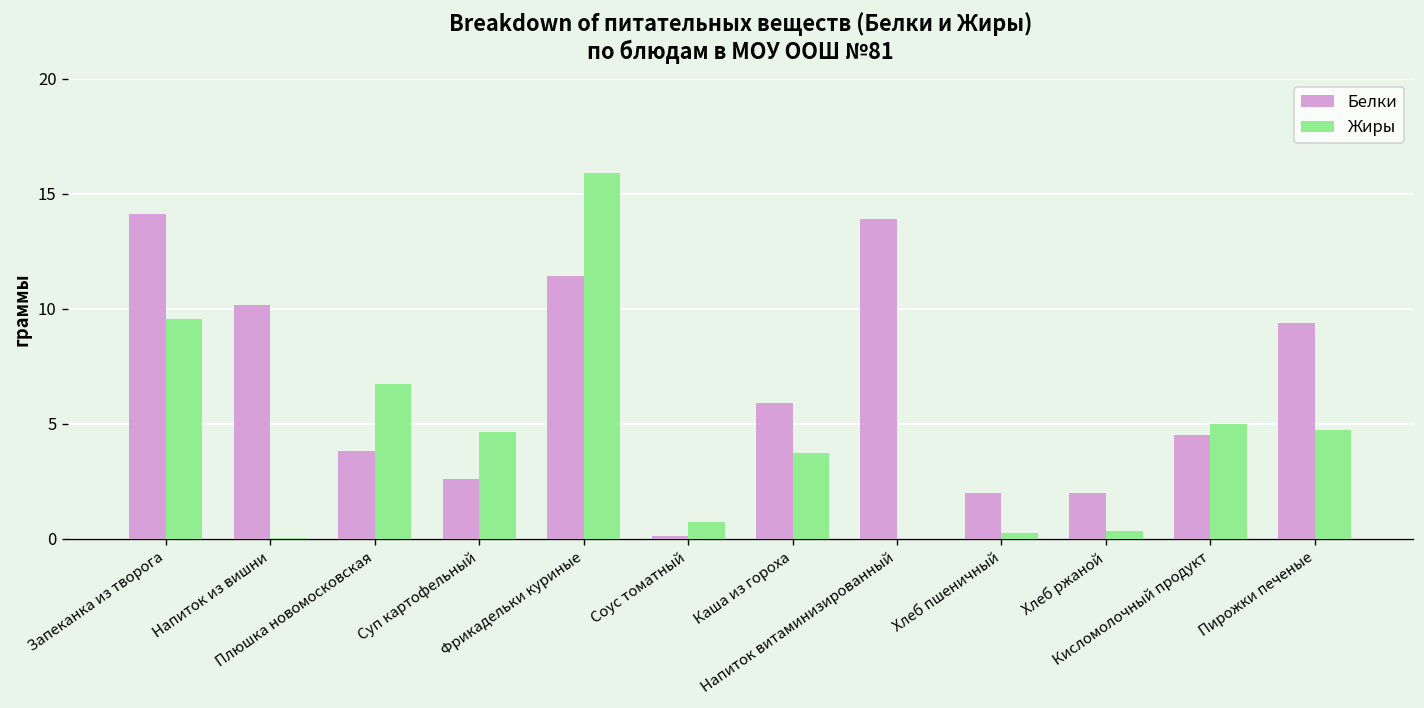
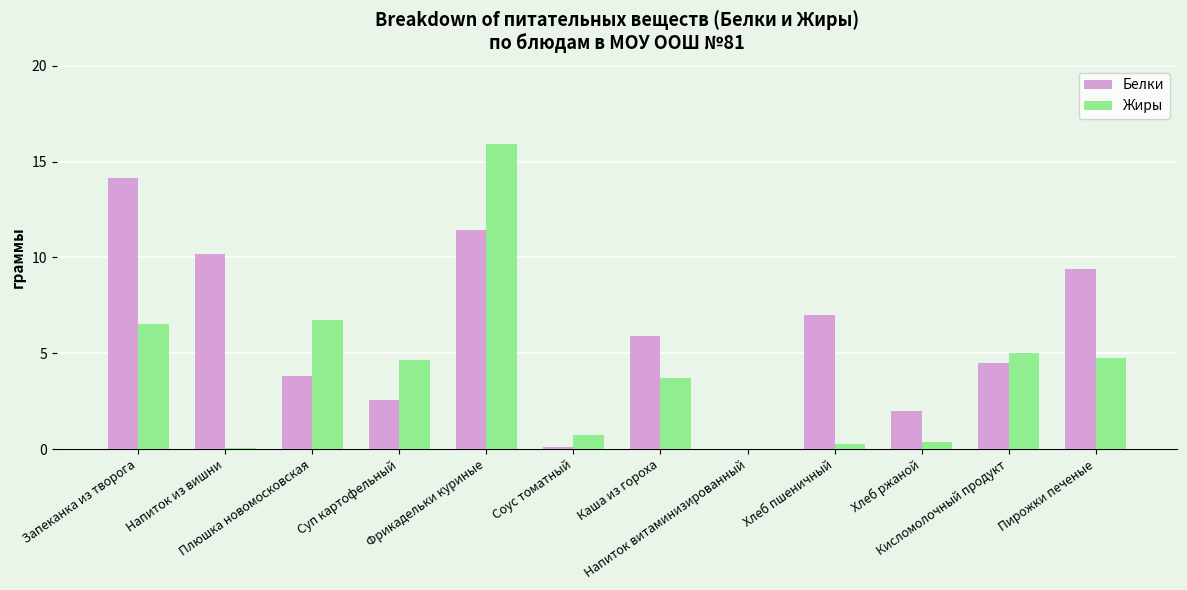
Жиры, Запеканка из творога: 9.6 -> 6.5
Белки, Напиток витаминизированный: 13.9 -> 0.0
Белки, Хлеб пшеничный: 2.0 -> 7.0
